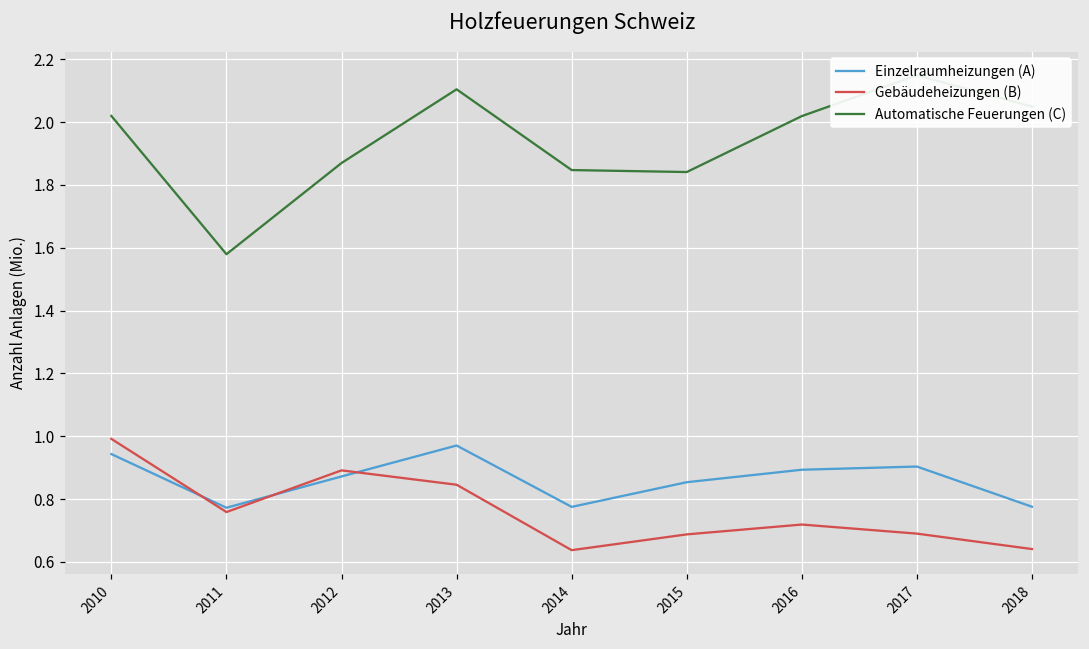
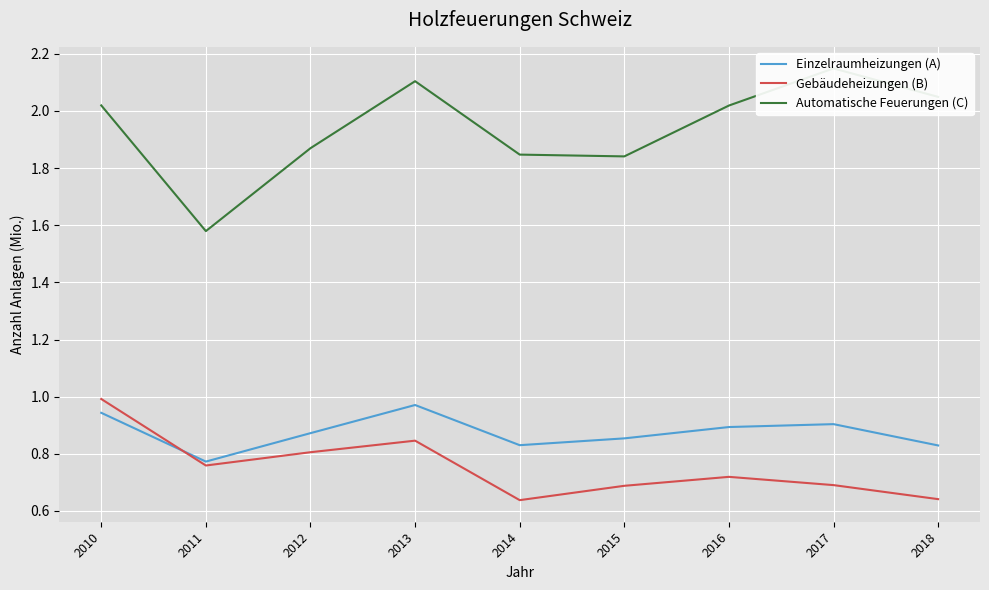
Gebäudeheizungen (B), 2012: 0.89 -> 0.81
Einzelraumheizungen (A), 2014: 0.78 -> 0.83
Einzelraumheizungen (A), 2018: 0.78 -> 0.83
